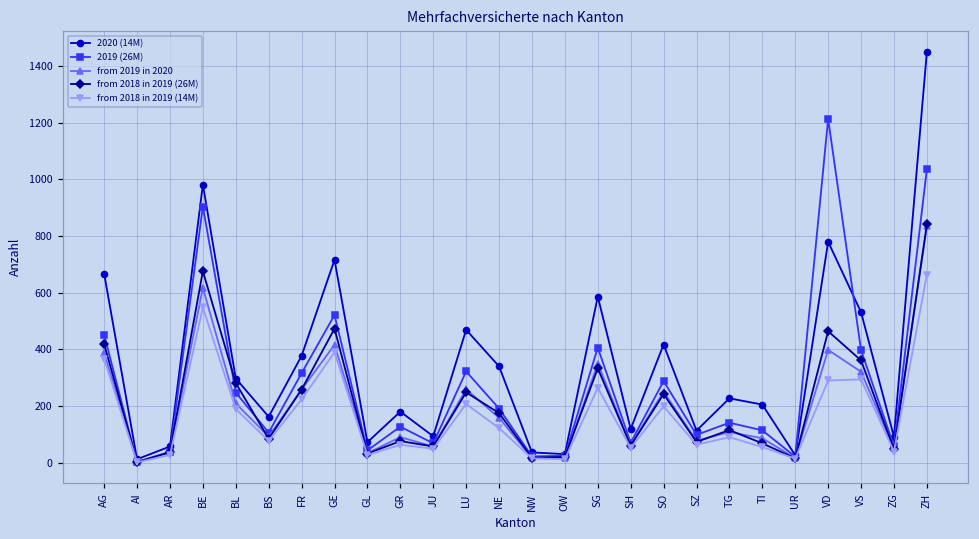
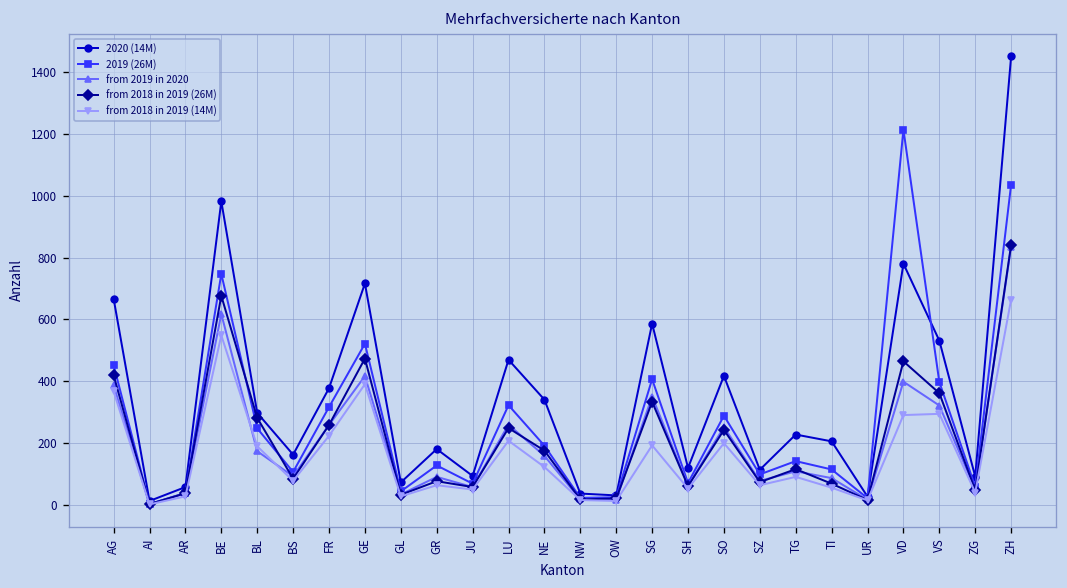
2019 (26M), BE: 900 -> 750
from 2019 in 2020, BL: 210 -> 170
from 2018 in 2019 (14M), SG: 260 -> 190
